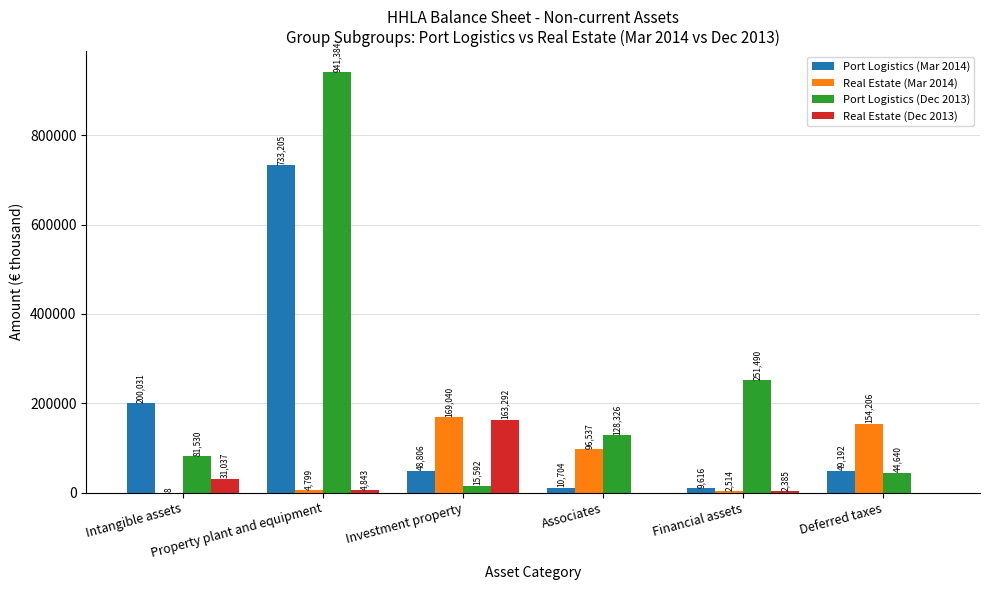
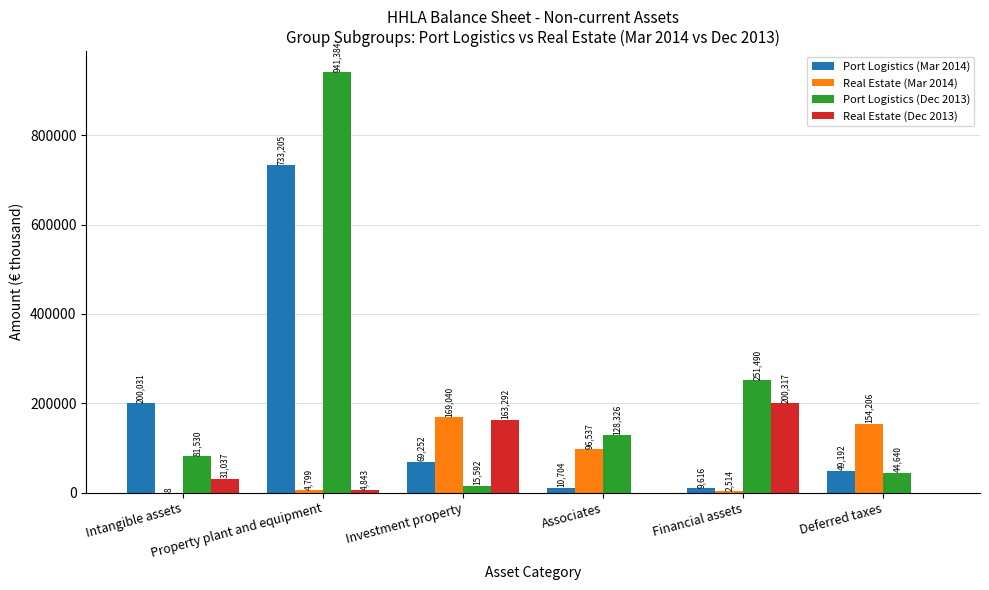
Port Logistics (Mar 2014), Investment property: 48,806 -> 69,252
Real Estate (Dec 2013), Financial assets: 2,385 -> 200,317
